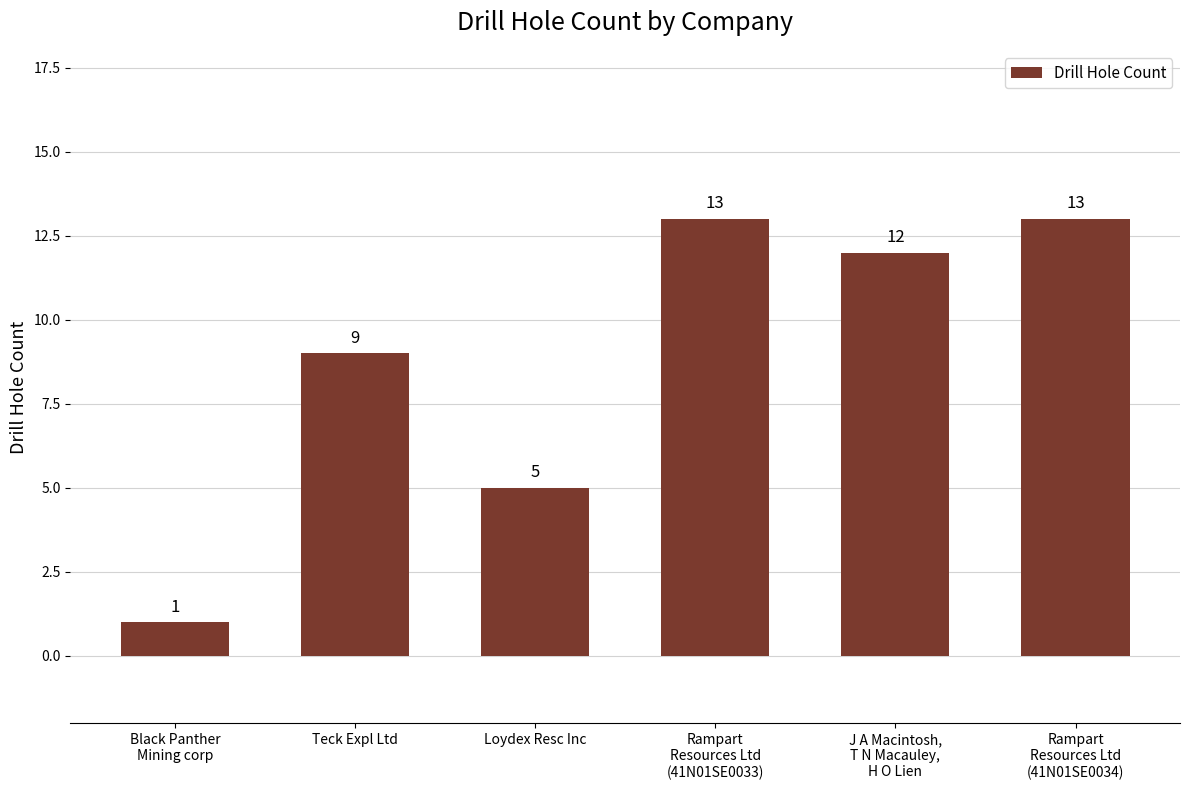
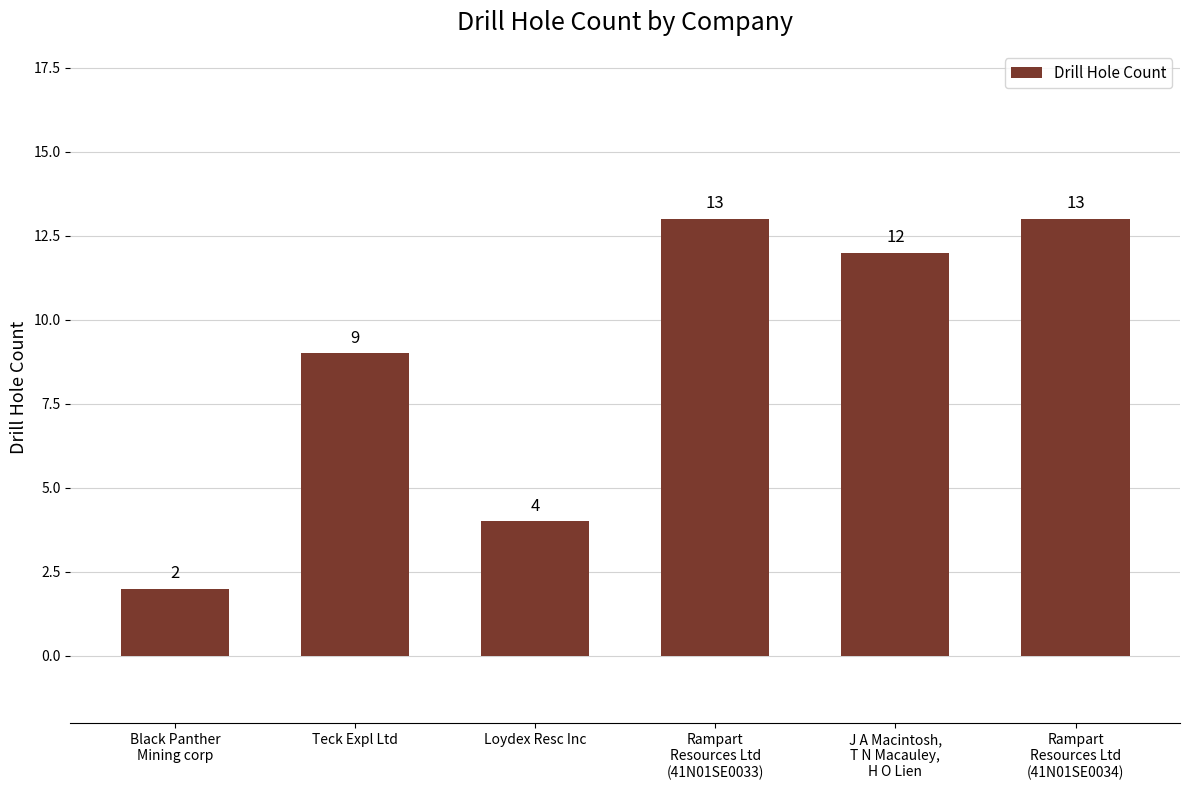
Black Panther Mining corp: 1 -> 2
Loydex Resc Inc: 5 -> 4
